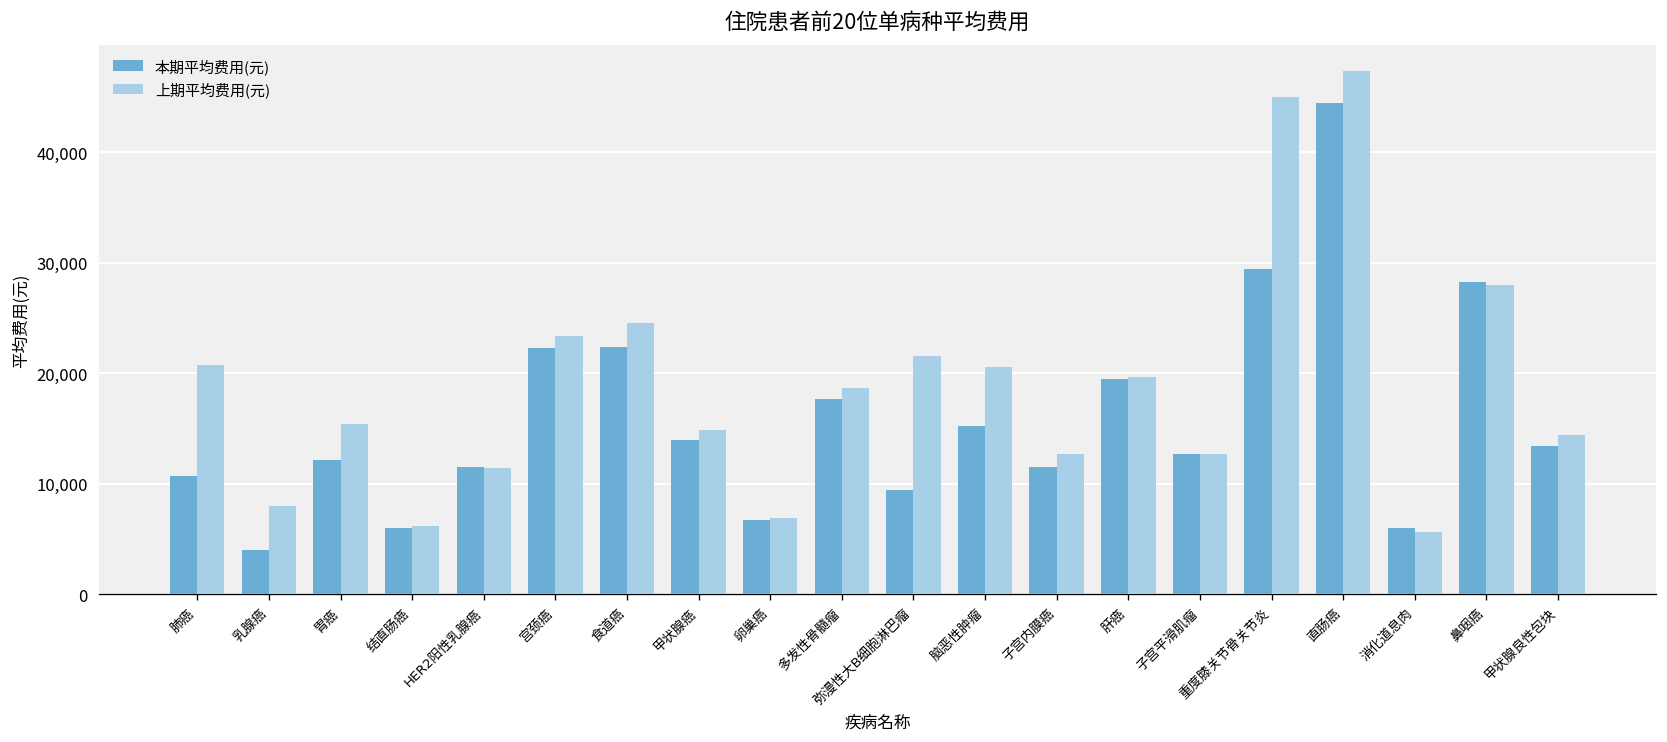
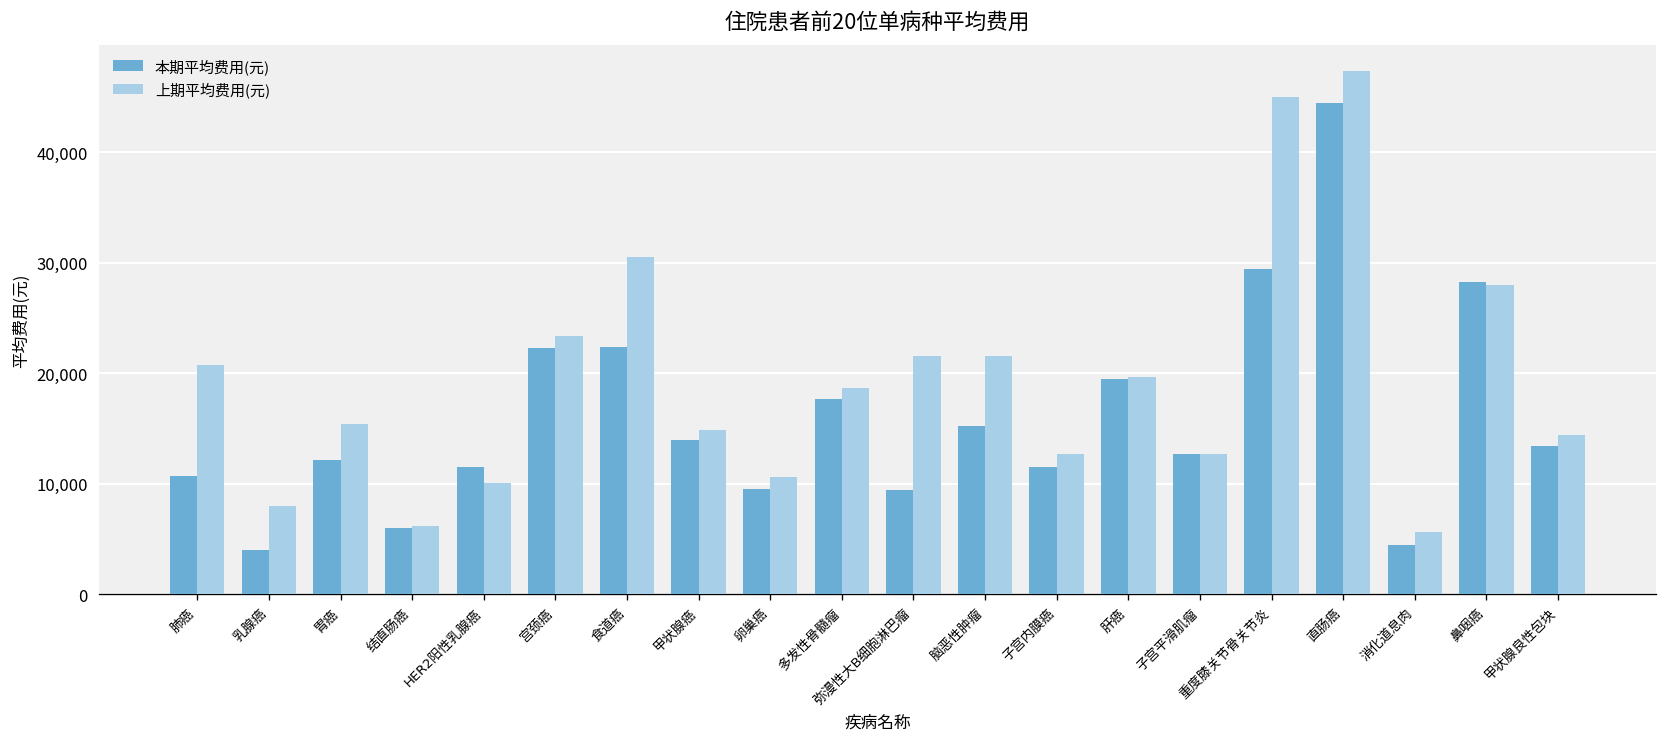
上期平均费用(元), HER2阳性乳腺癌: 11,000 -> 10,000
上期平均费用(元), 食道癌: 25,000 -> 31,000
本期平均费用(元), 卵巢癌: 7,000 -> 10,000
上期平均费用(元), 卵巢癌: 7,000 -> 11,000
上期平均费用(元), 脑恶性肿瘤: 21,000 -> 22,000
本期平均费用(元), 消化道息肉: 6,000 -> 4,000
